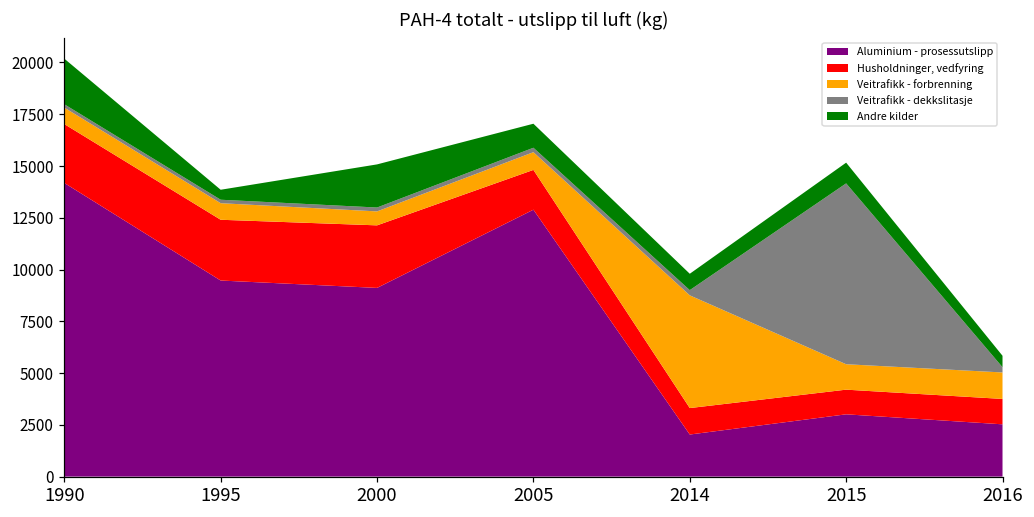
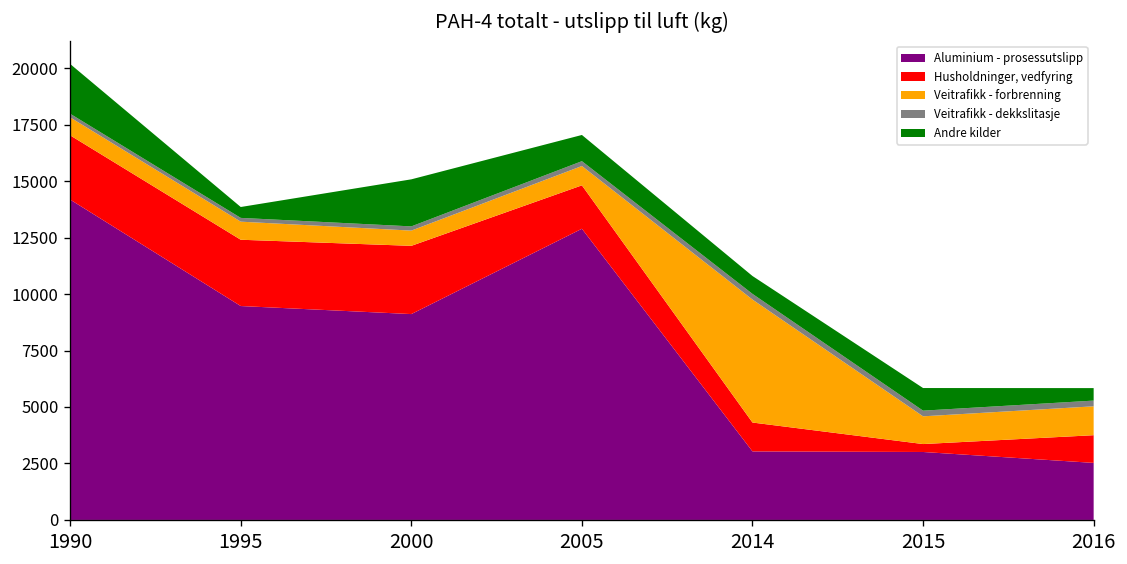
Aluminium - prosessutslipp, 2014: 2000 -> 3000
Husholdninger, vedfyring, 2015: 1200 -> 400
Veitrafikk - dekkslitasje, 2015: 8700 -> 300
